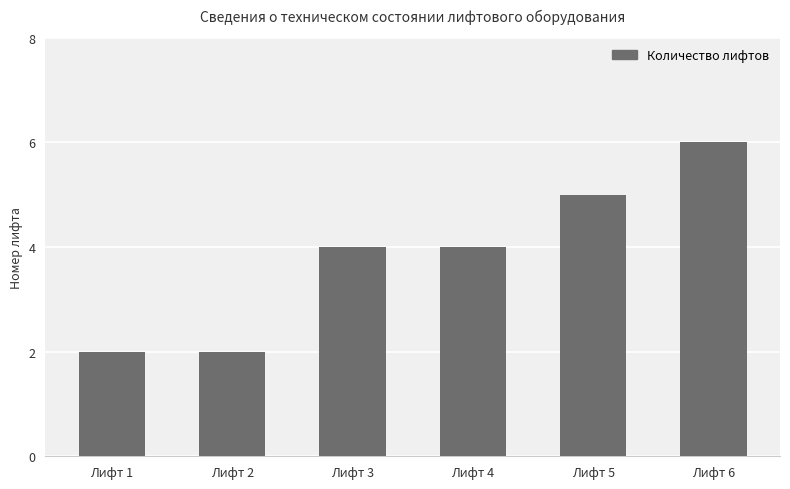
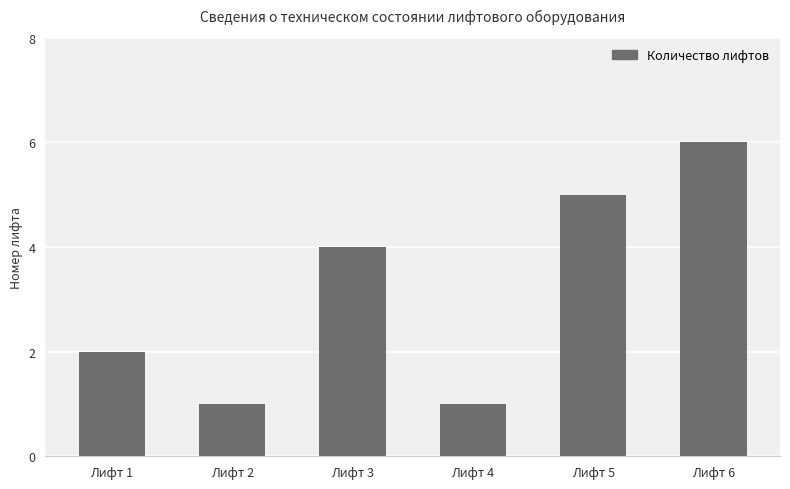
Лифт 2: 2 -> 1
Лифт 4: 4 -> 1
